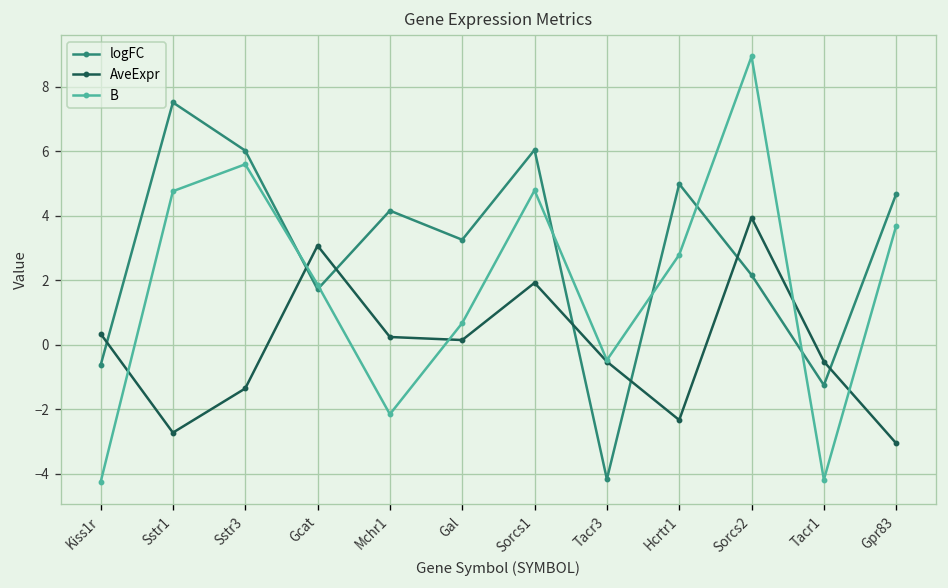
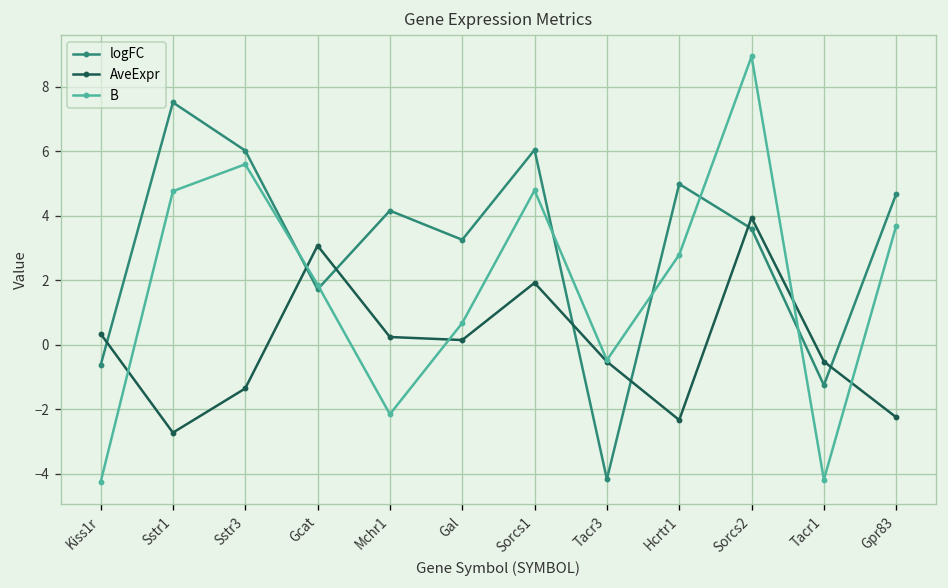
logFC, Sorcs2: 2.2 -> 3.6
AveExpr, Gpr83: -3.1 -> -2.2
